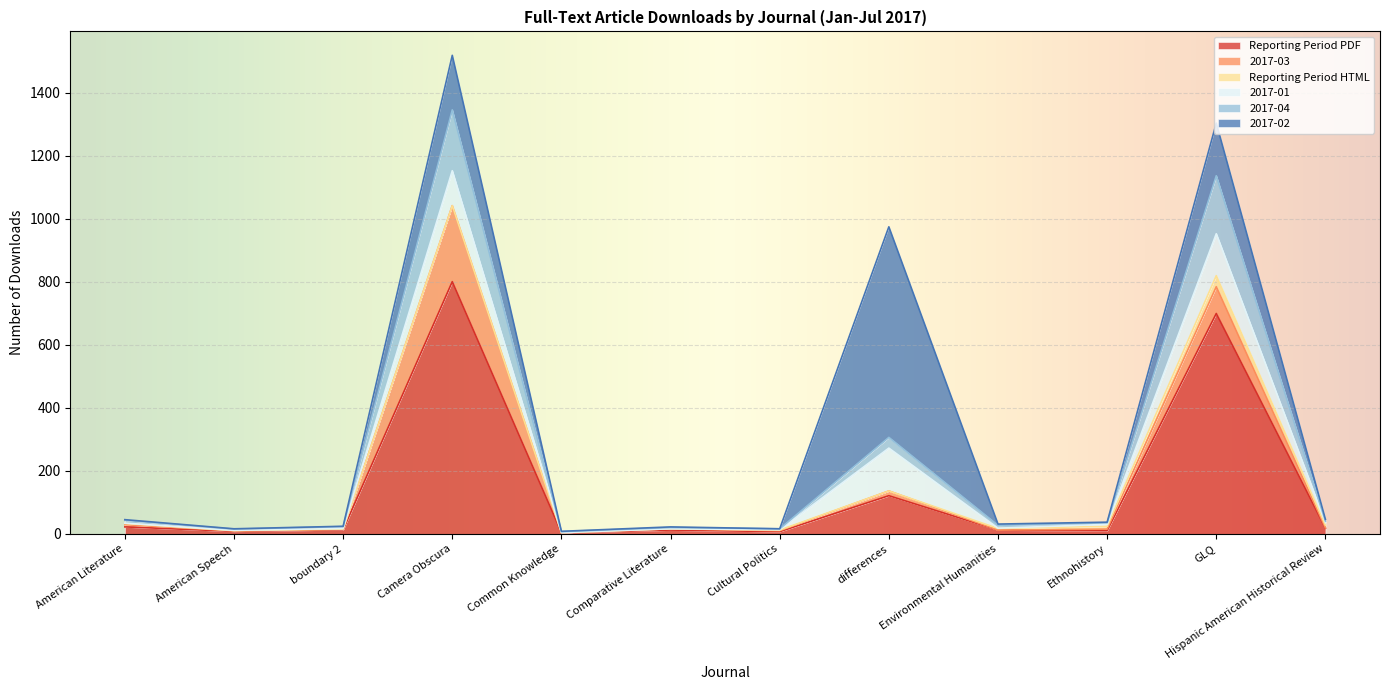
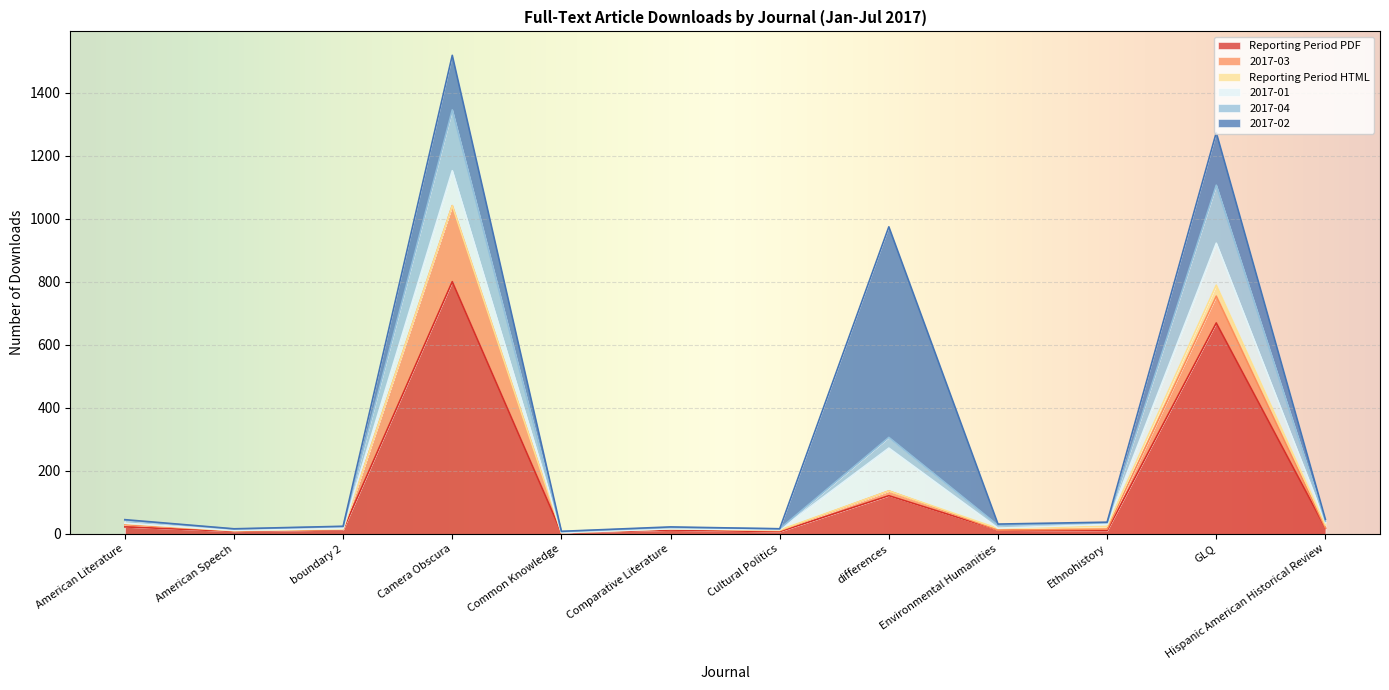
Reporting Period PDF, GLQ: 700 -> 670
